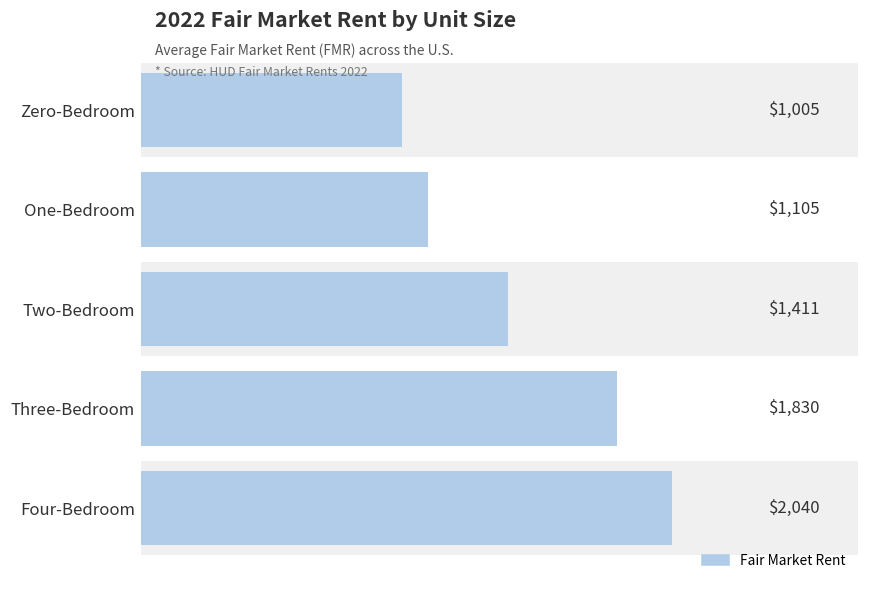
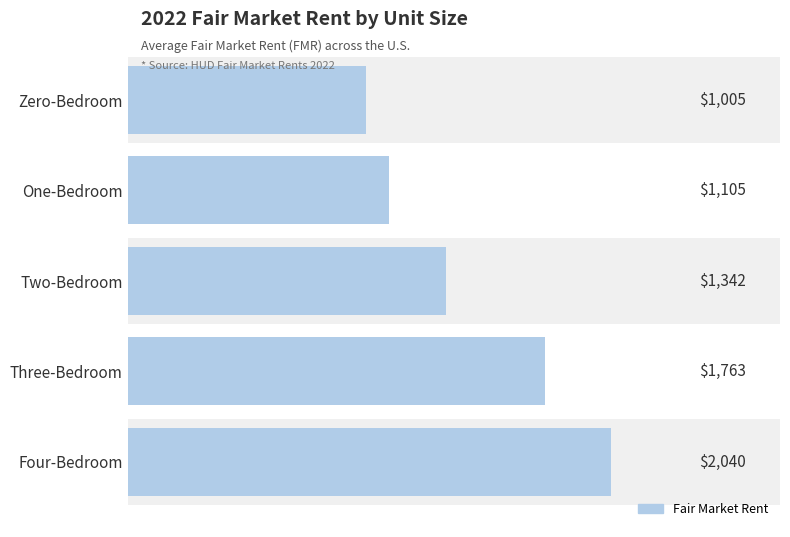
Fair Market Rent, Two-Bedroom: $1,411 -> $1,342
Fair Market Rent, Three-Bedroom: $1,830 -> $1,763
